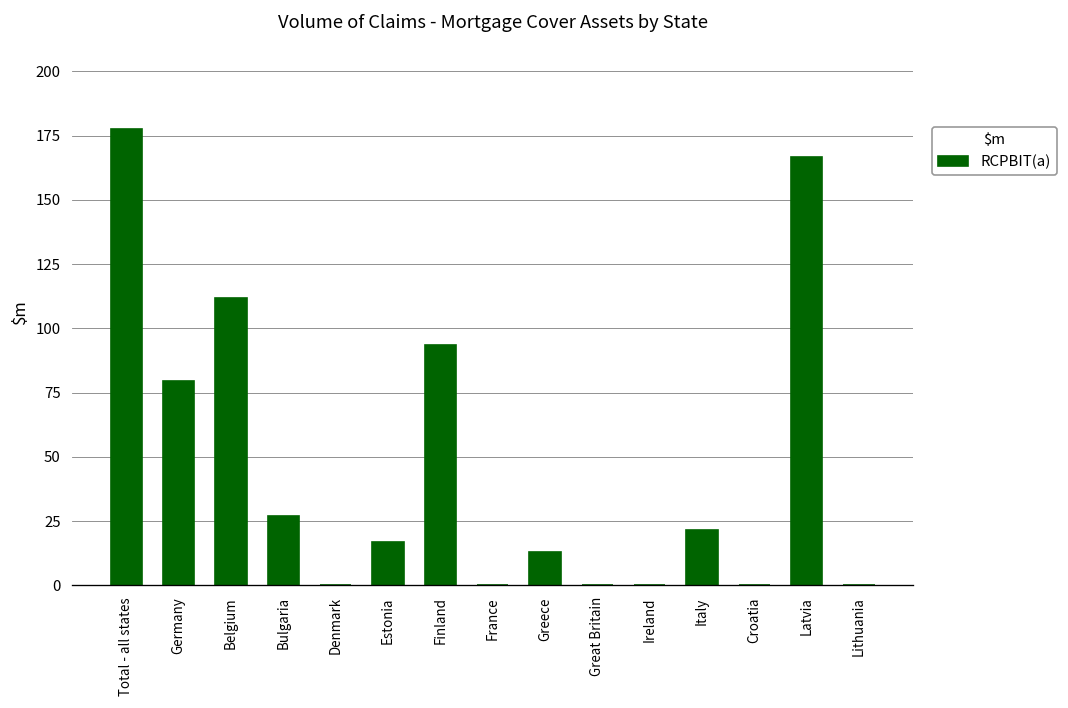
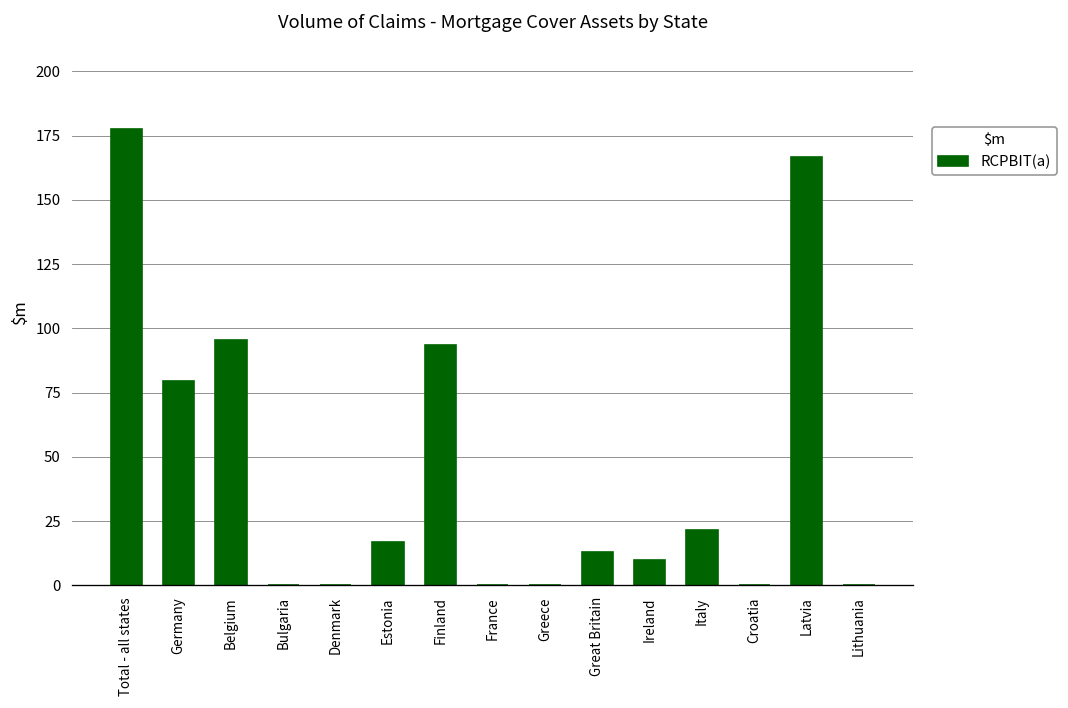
Belgium: 112 -> 95
Bulgaria: 27 -> 0
Greece: 13 -> 0
Great Britain: 0 -> 13
Ireland: 0 -> 10
